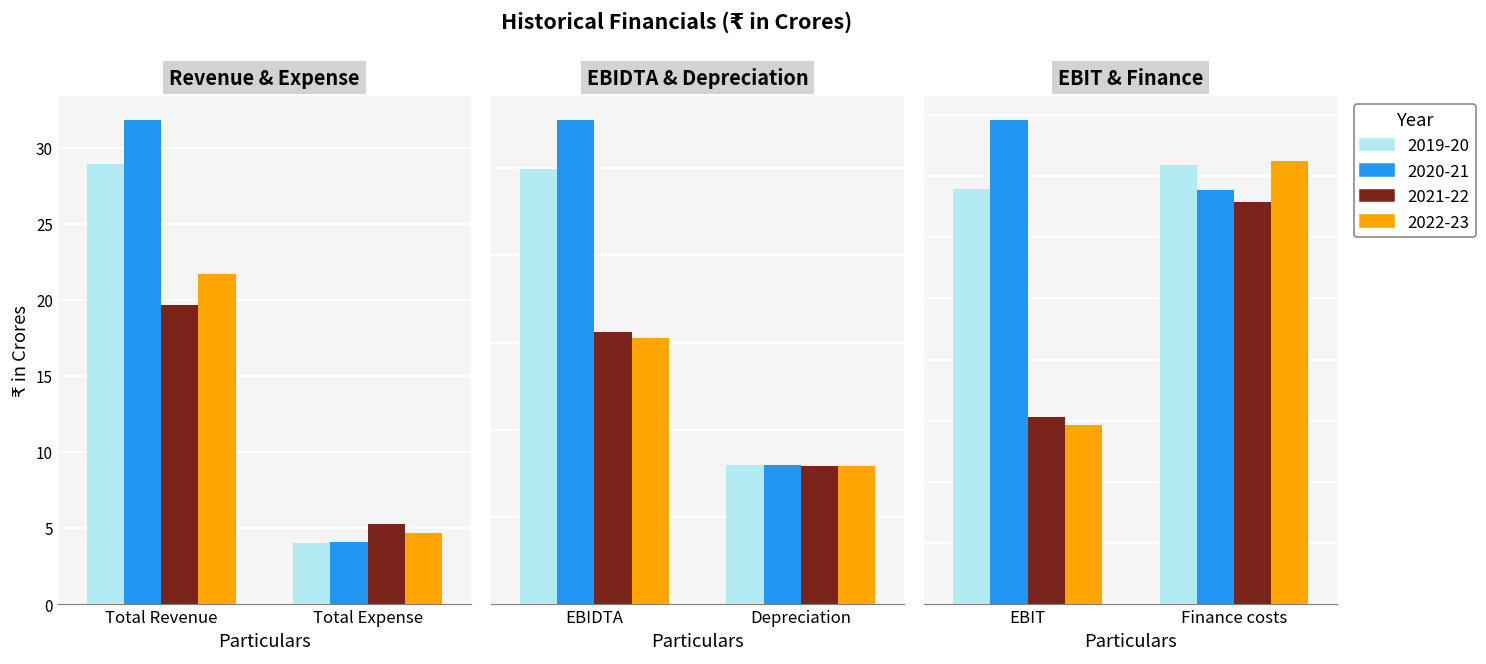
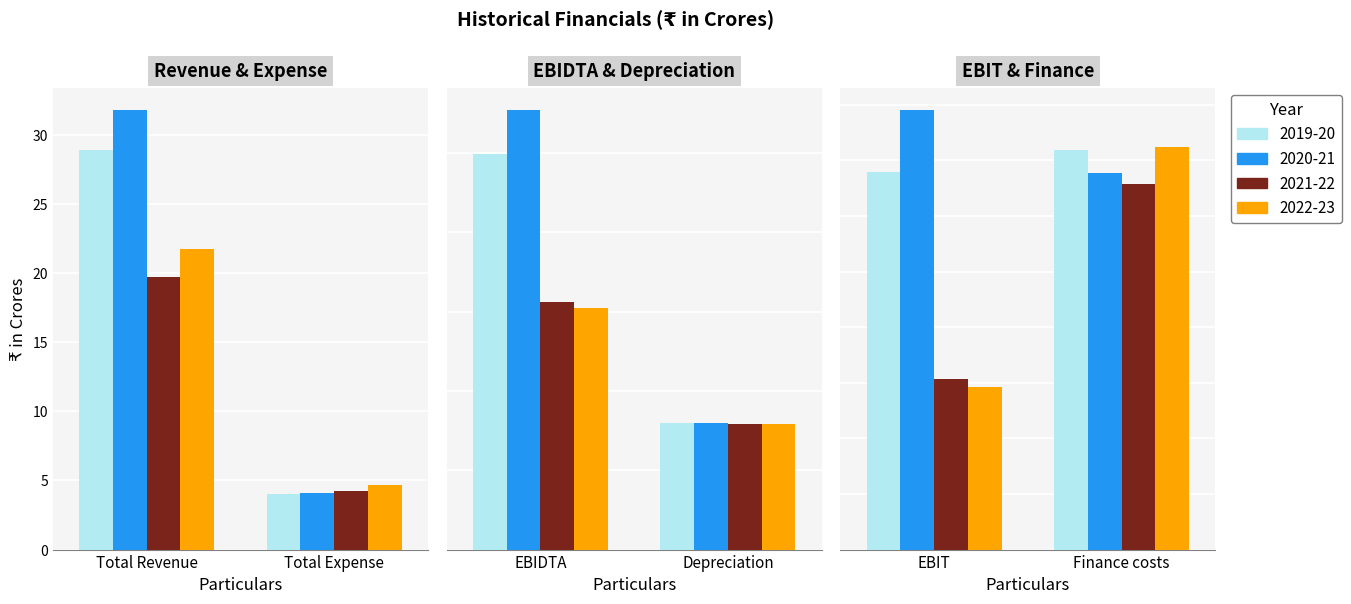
Revenue & Expense, 2021-22, Total Expense: 5.3 -> 4.2
